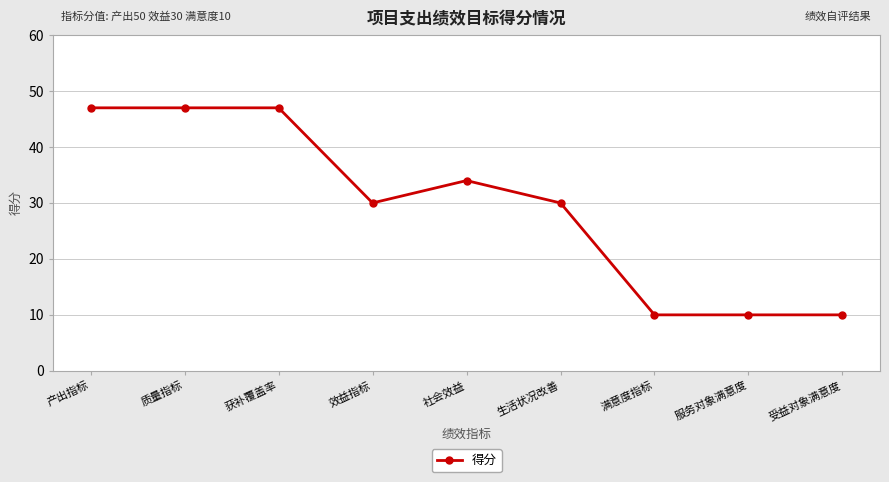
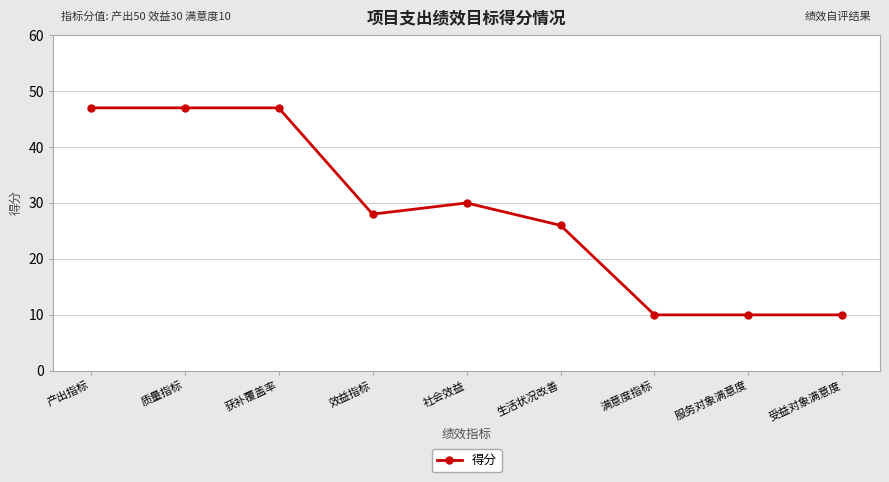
效益指标: 30 -> 28
社会效益: 34 -> 30
生活状况改善: 30 -> 26
